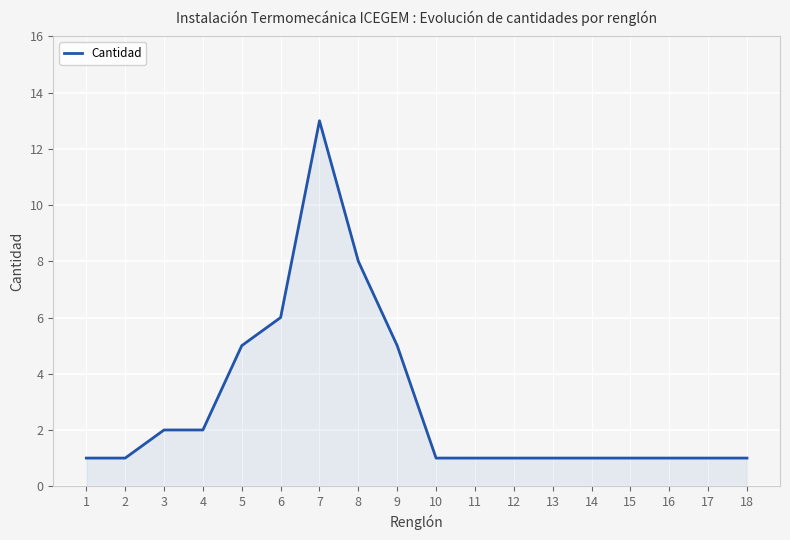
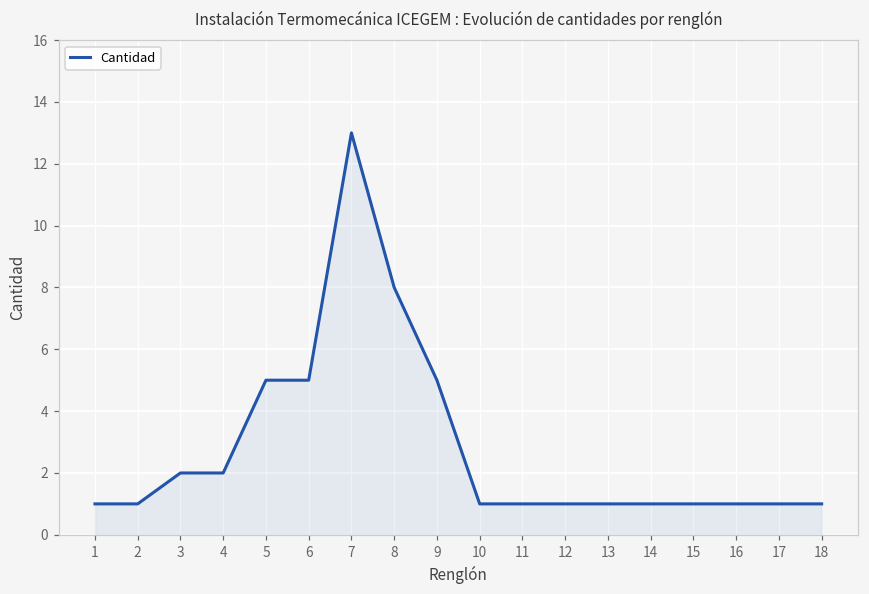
6: 6 -> 5
